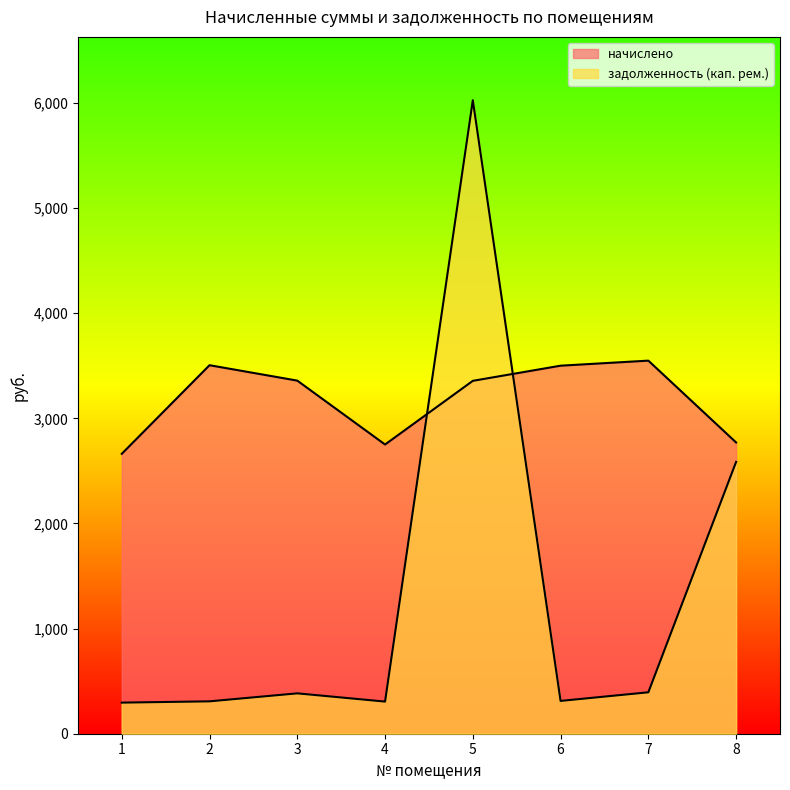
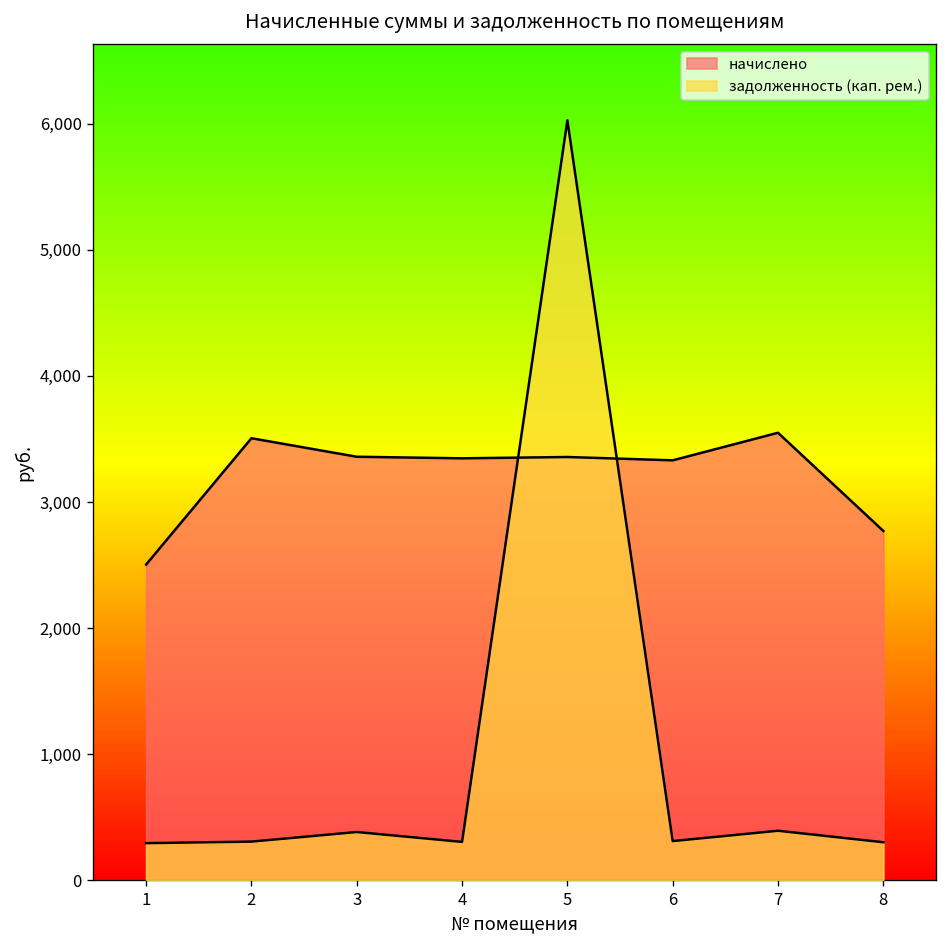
начислено, 1: 2,660 -> 2,500
начислено, 4: 2,750 -> 3,350
начислено, 6: 3,500 -> 3,330
задолженность (кап. рем.), 8: 2,590 -> 300
